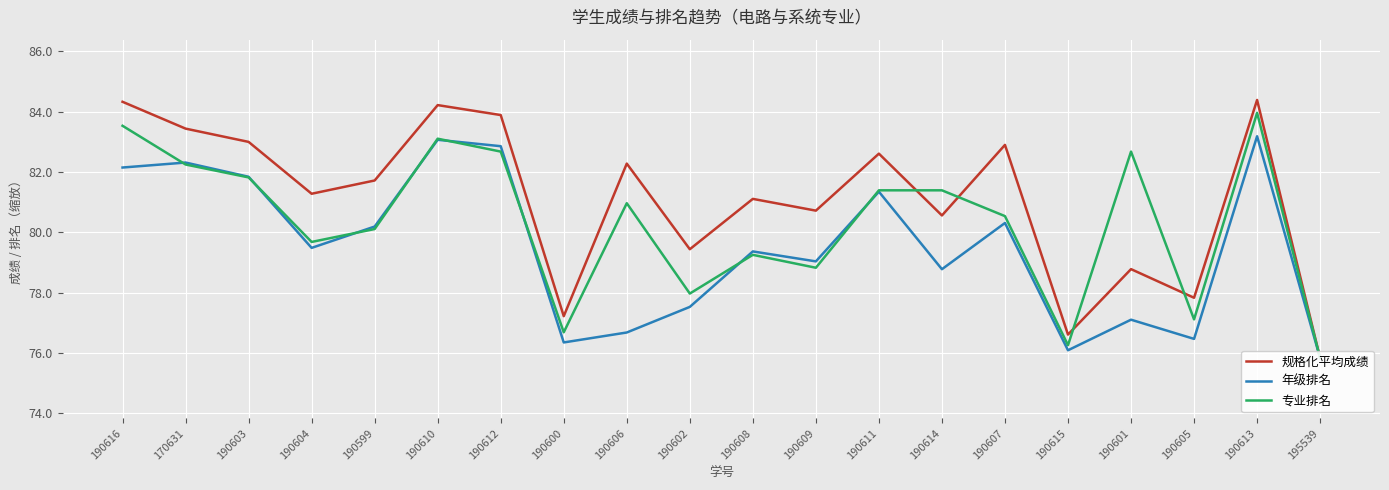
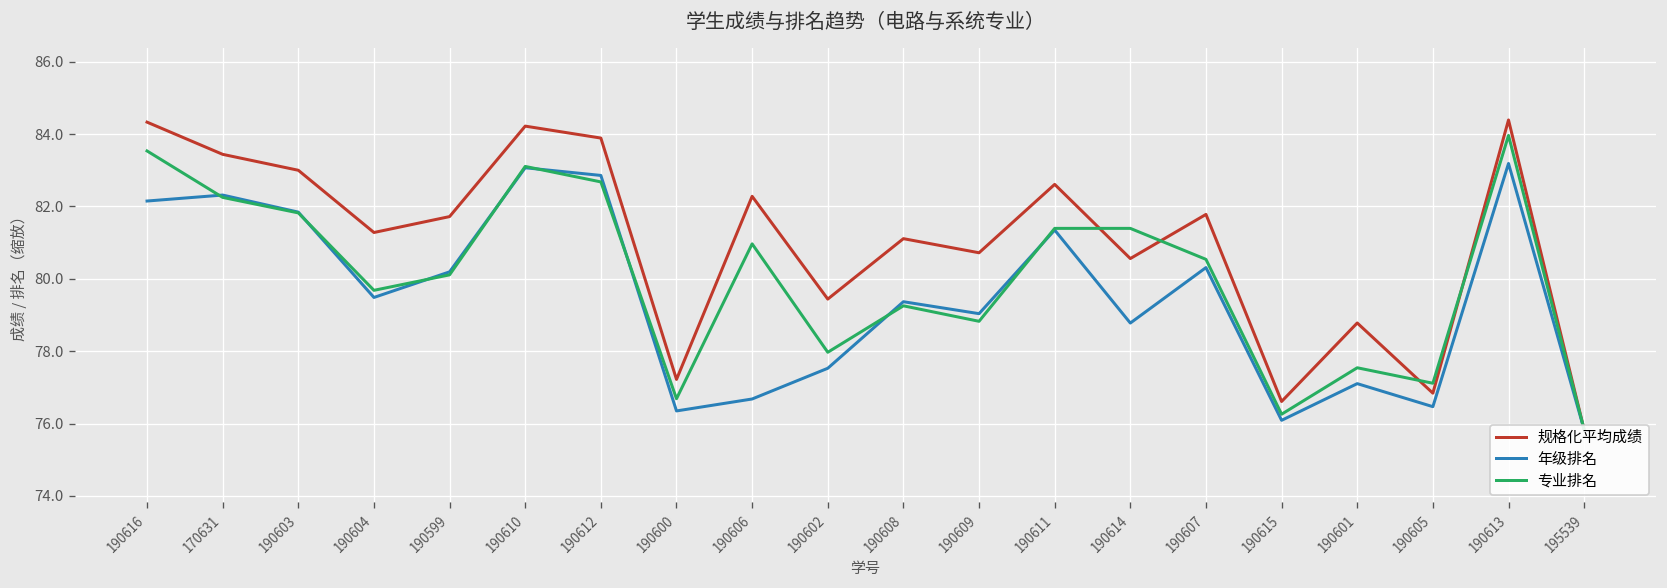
规格化平均成绩, 190607: 82.9 -> 81.8
专业排名, 190601: 82.7 -> 77.5
规格化平均成绩, 190605: 77.8 -> 76.8
